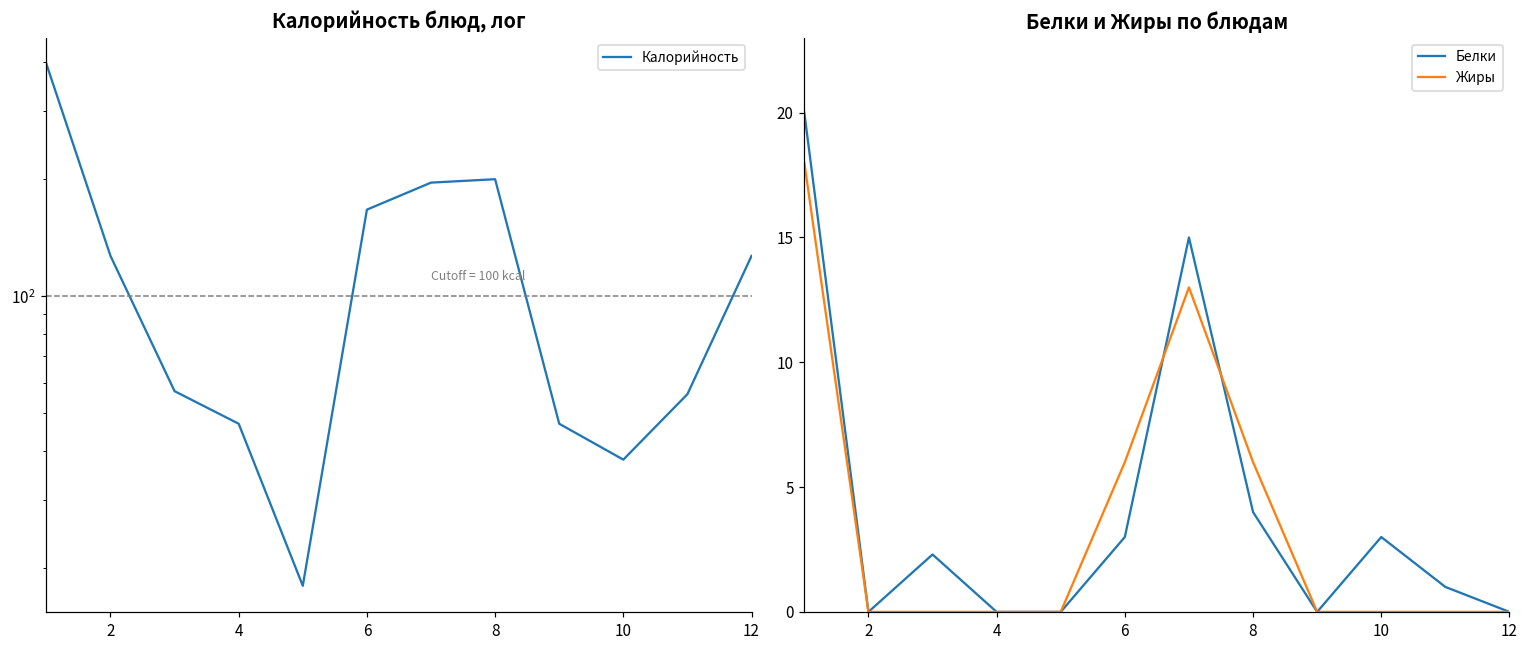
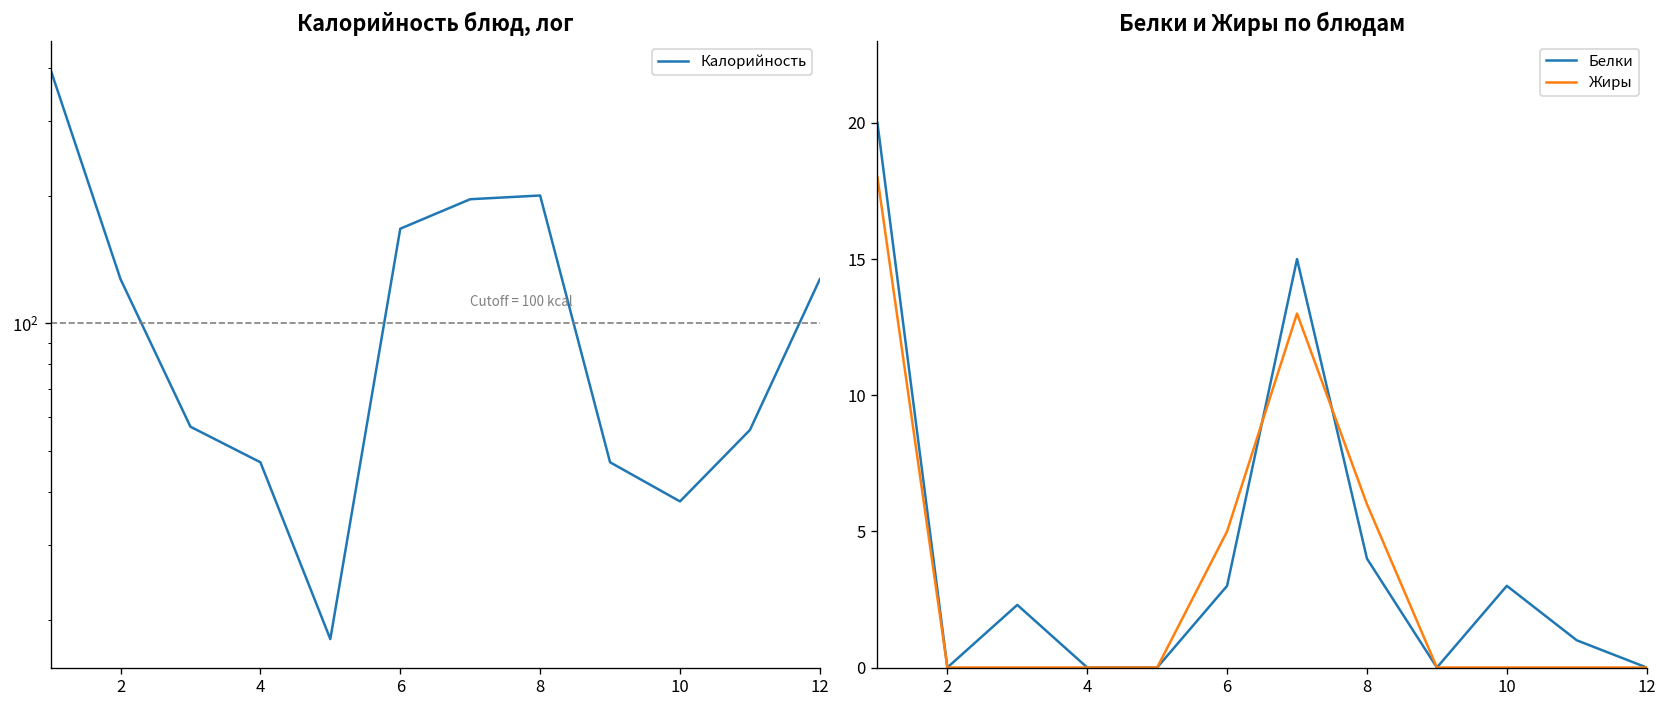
Белки и Жиры по блюдам, Жиры, 6: 6 -> 5
